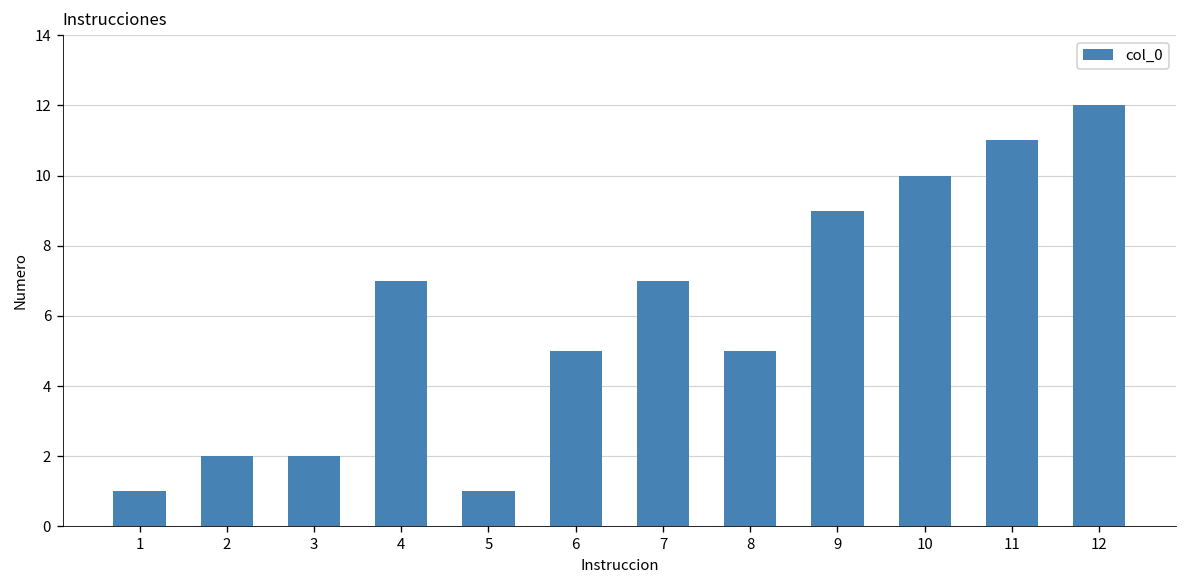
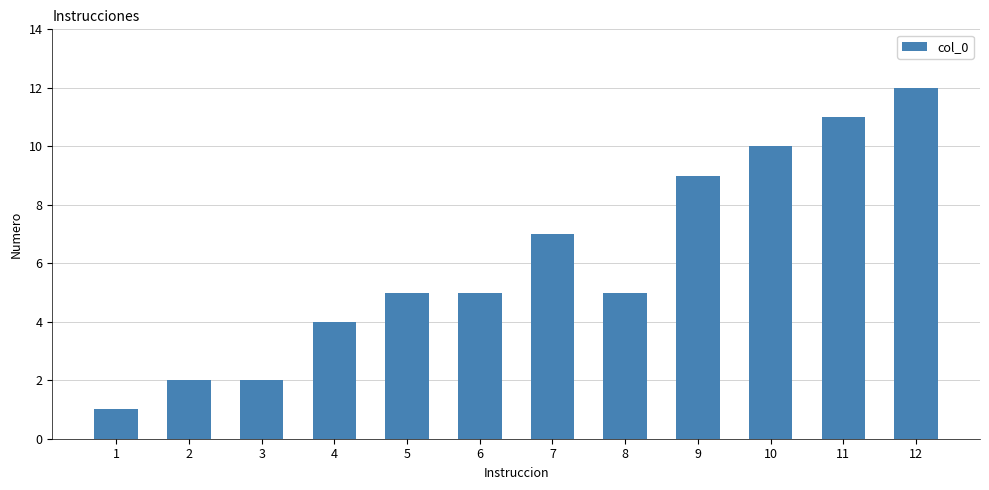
4: 7 -> 4
5: 1 -> 5
